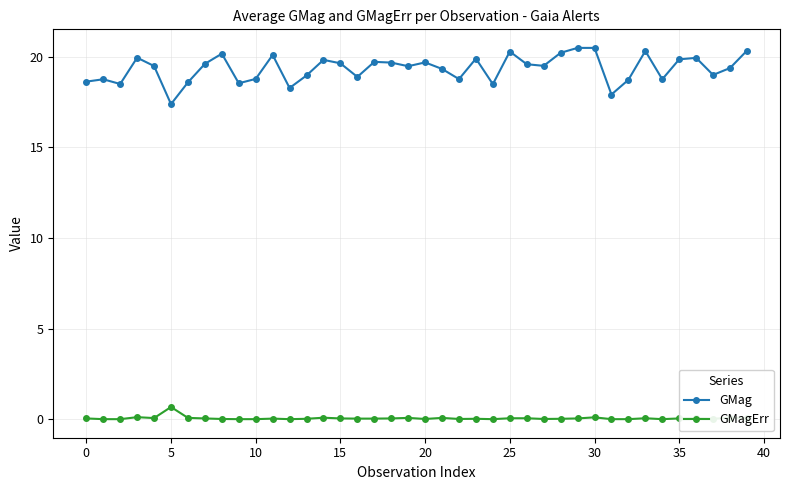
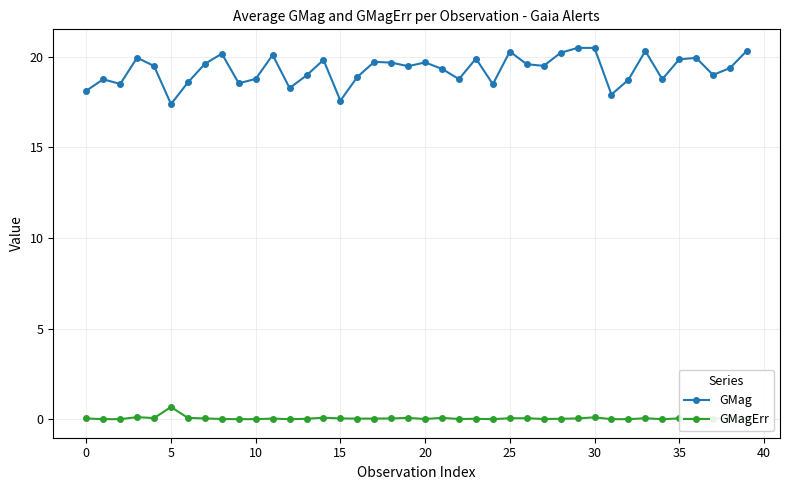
GMag, 0: 18.6 -> 18.1
GMag, 15: 19.6 -> 17.6
